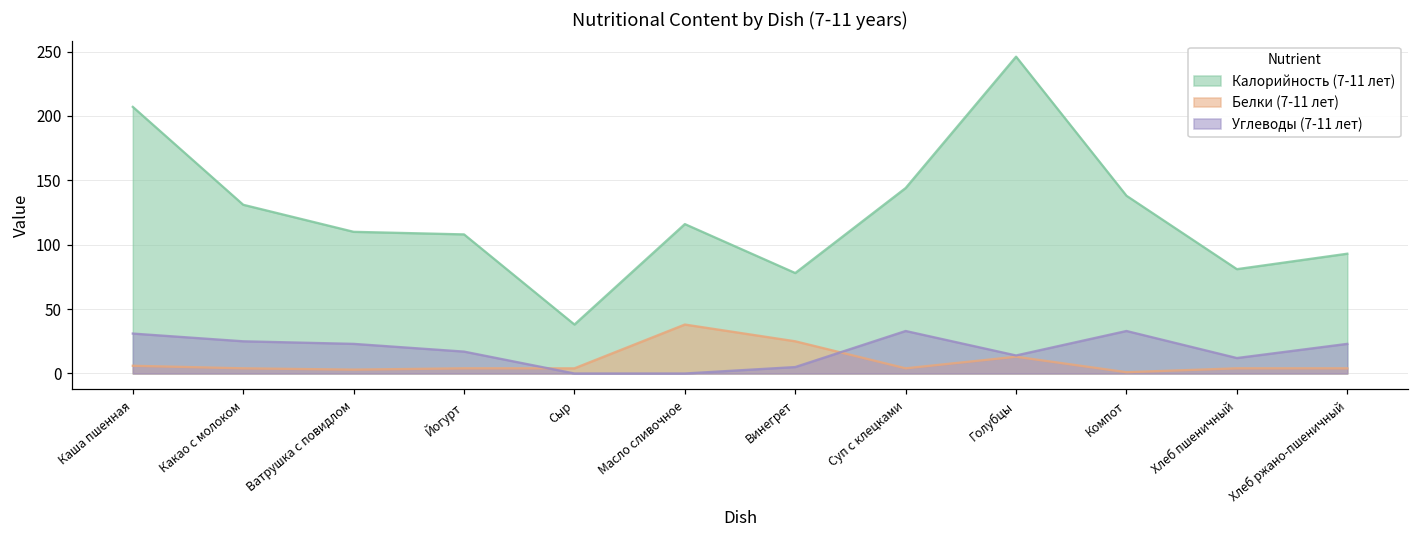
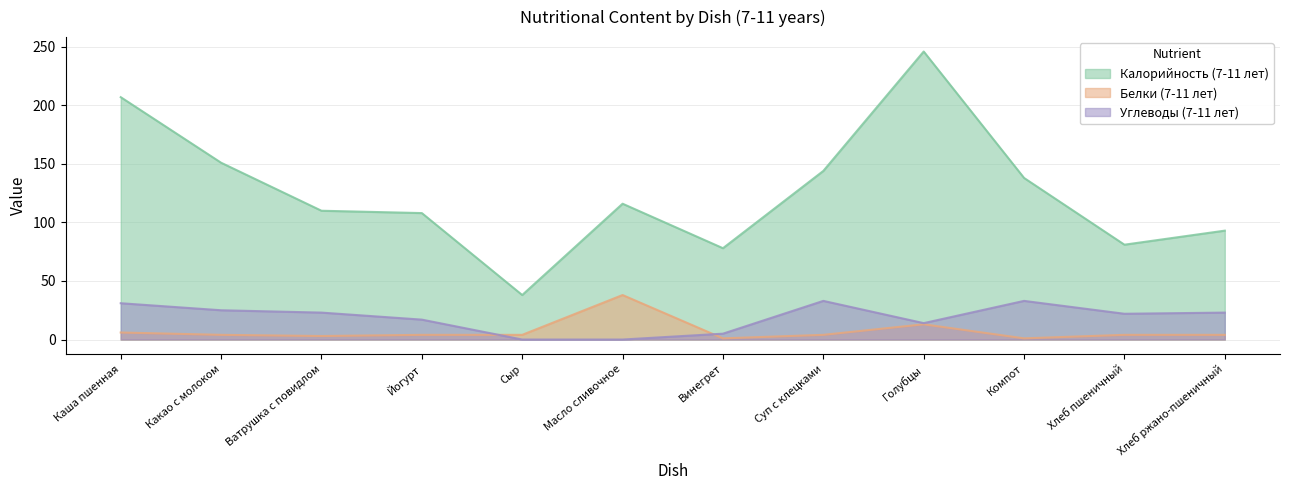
Калорийность (7-11 лет), Какао с молоком: 131 -> 151
Белки (7-11 лет), Винегрет: 25 -> 1
Углеводы (7-11 лет), Хлеб пшеничный: 12 -> 22
